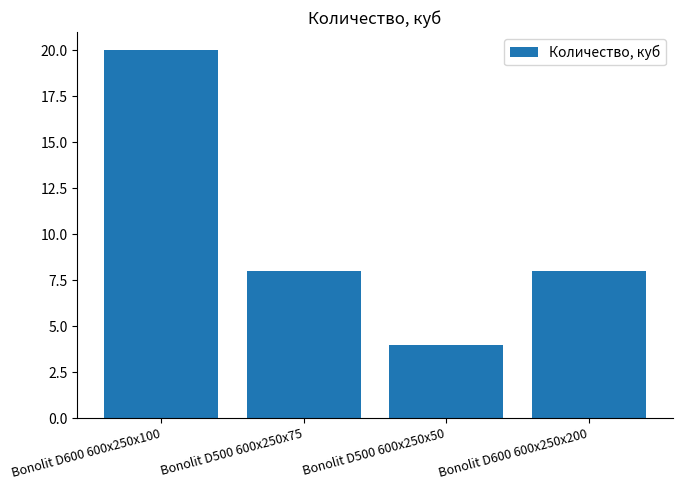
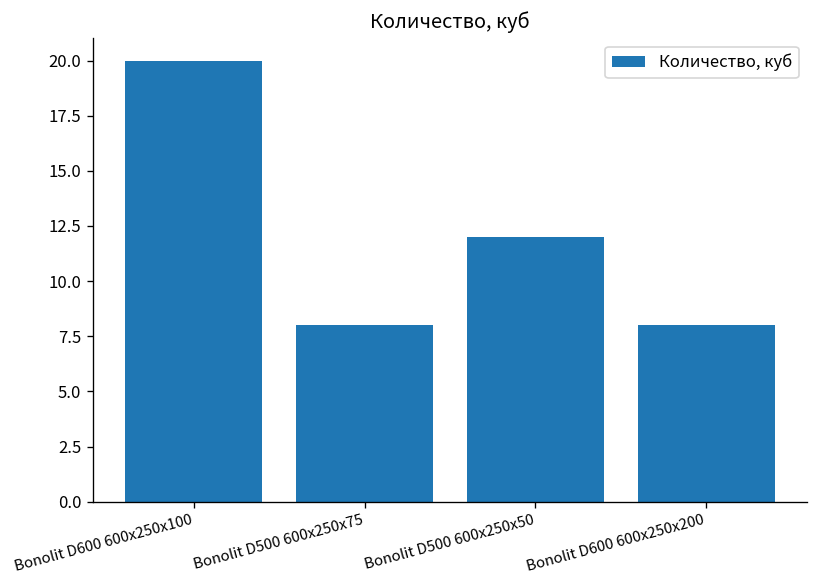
Bonolit D500 600x250x50: 4 -> 12
